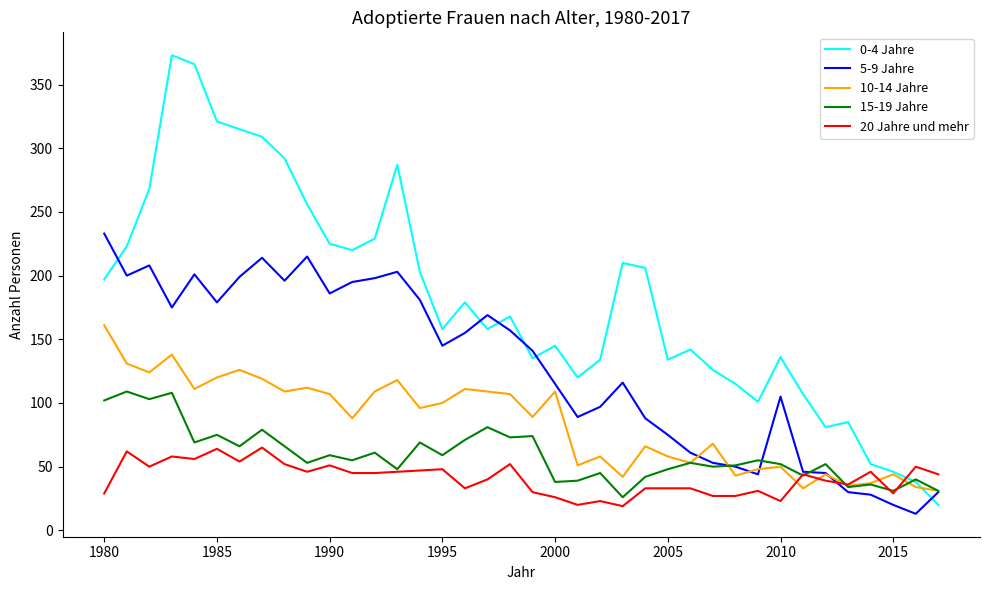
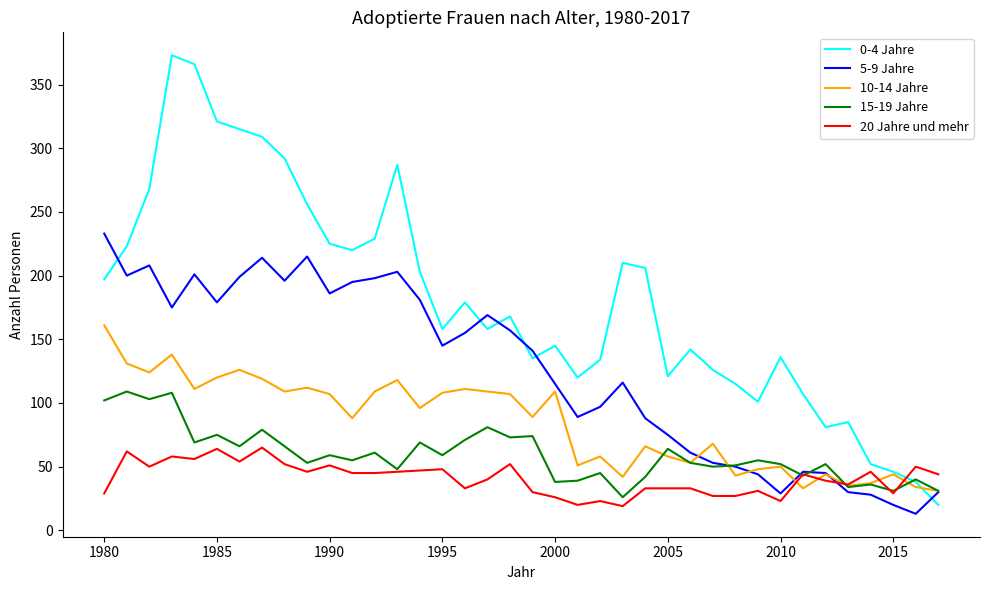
10-14 Jahre, 1995: 100 -> 108
0-4 Jahre, 2005: 134 -> 121
15-19 Jahre, 2005: 48 -> 64
5-9 Jahre, 2010: 105 -> 29
